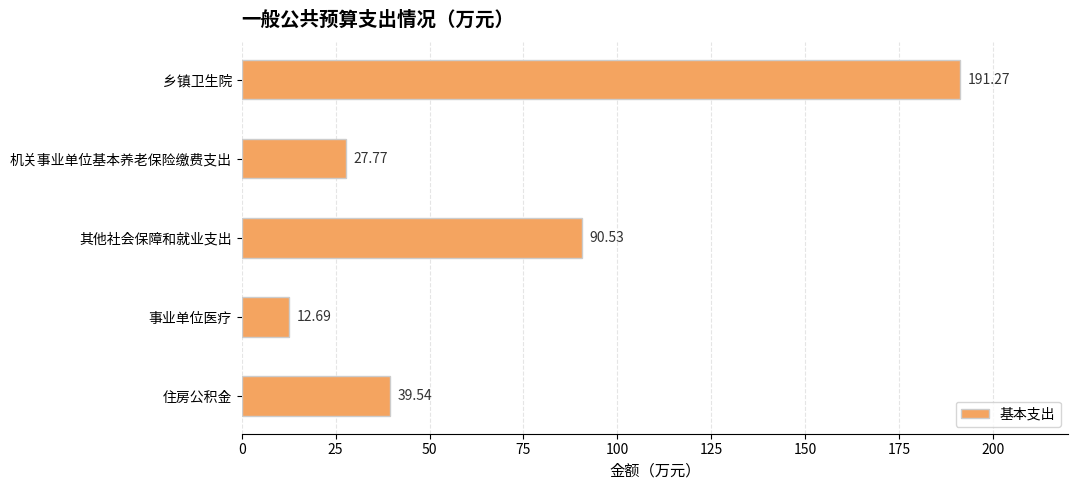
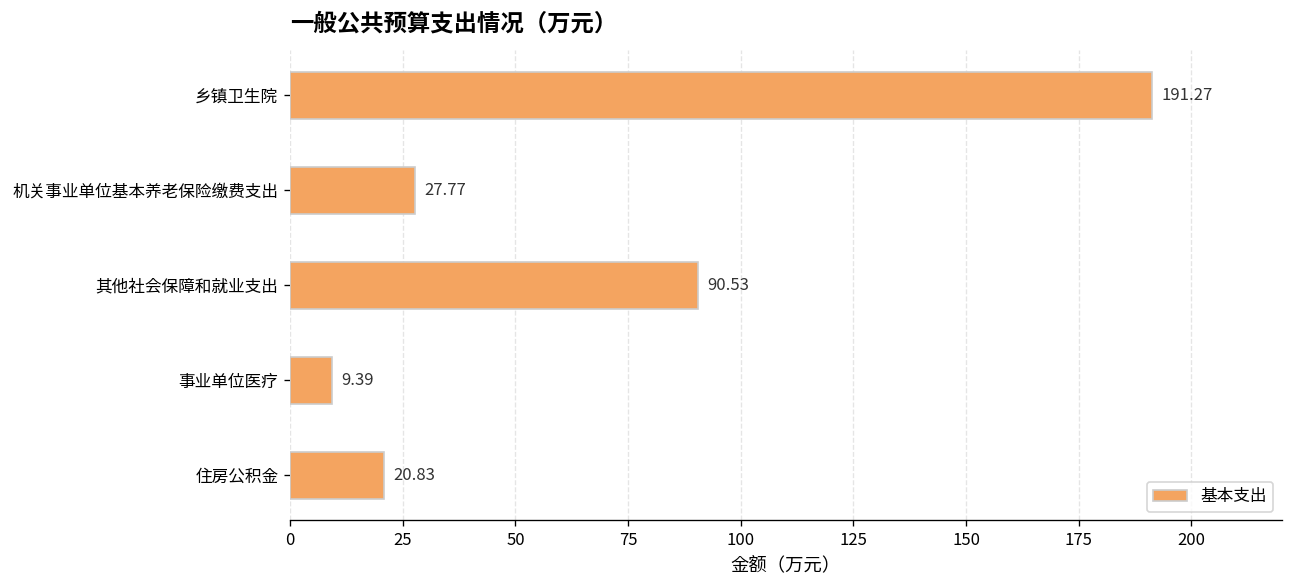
事业单位医疗: 12.69 -> 9.39
住房公积金: 39.54 -> 20.83
